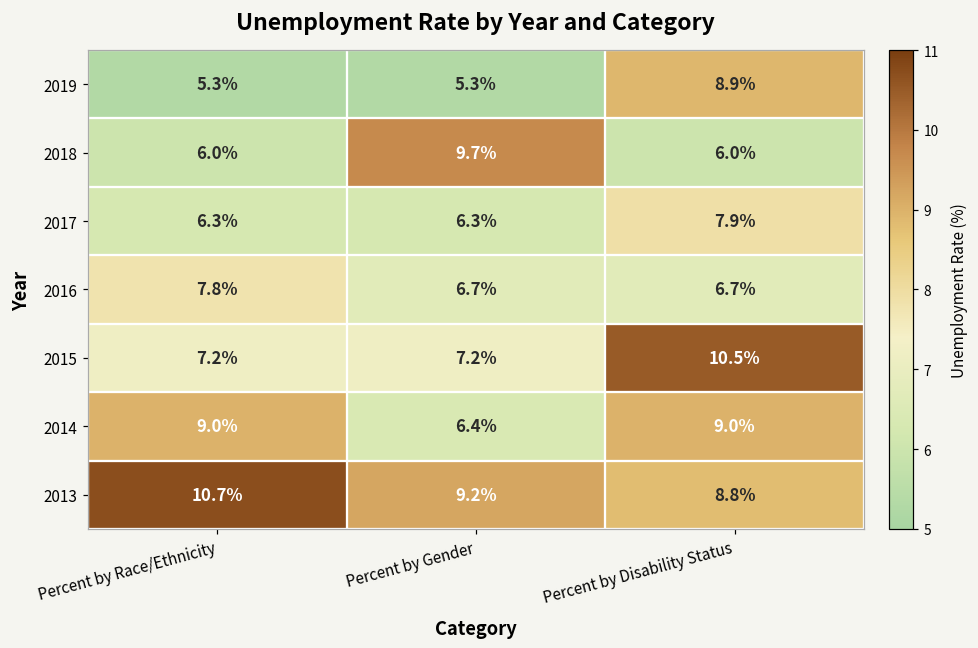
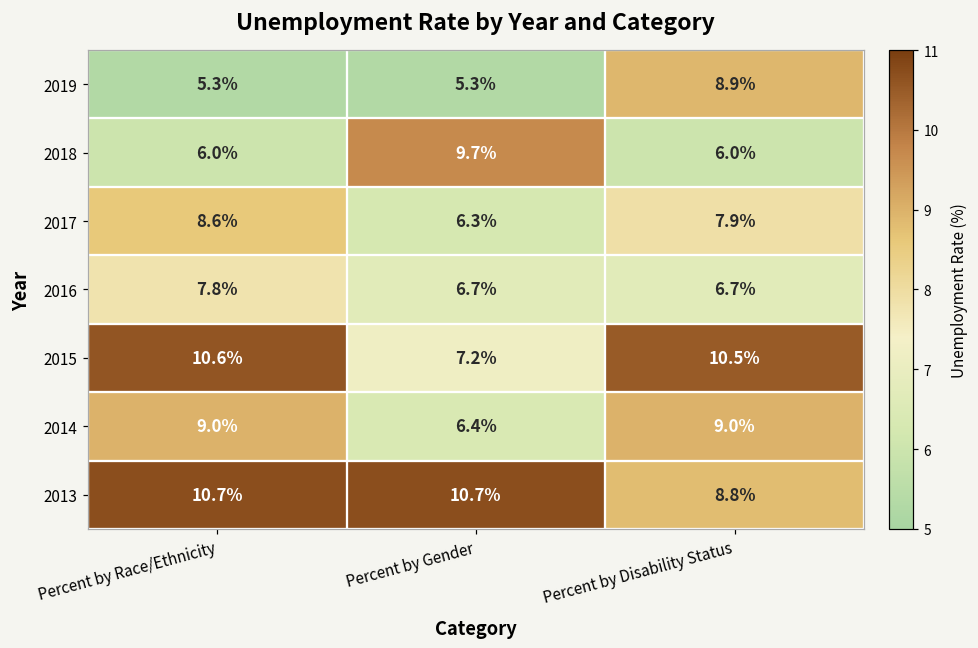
2017, Percent by Race/Ethnicity: 6.3% -> 8.6%
2015, Percent by Race/Ethnicity: 7.2% -> 10.6%
2013, Percent by Gender: 9.2% -> 10.7%
